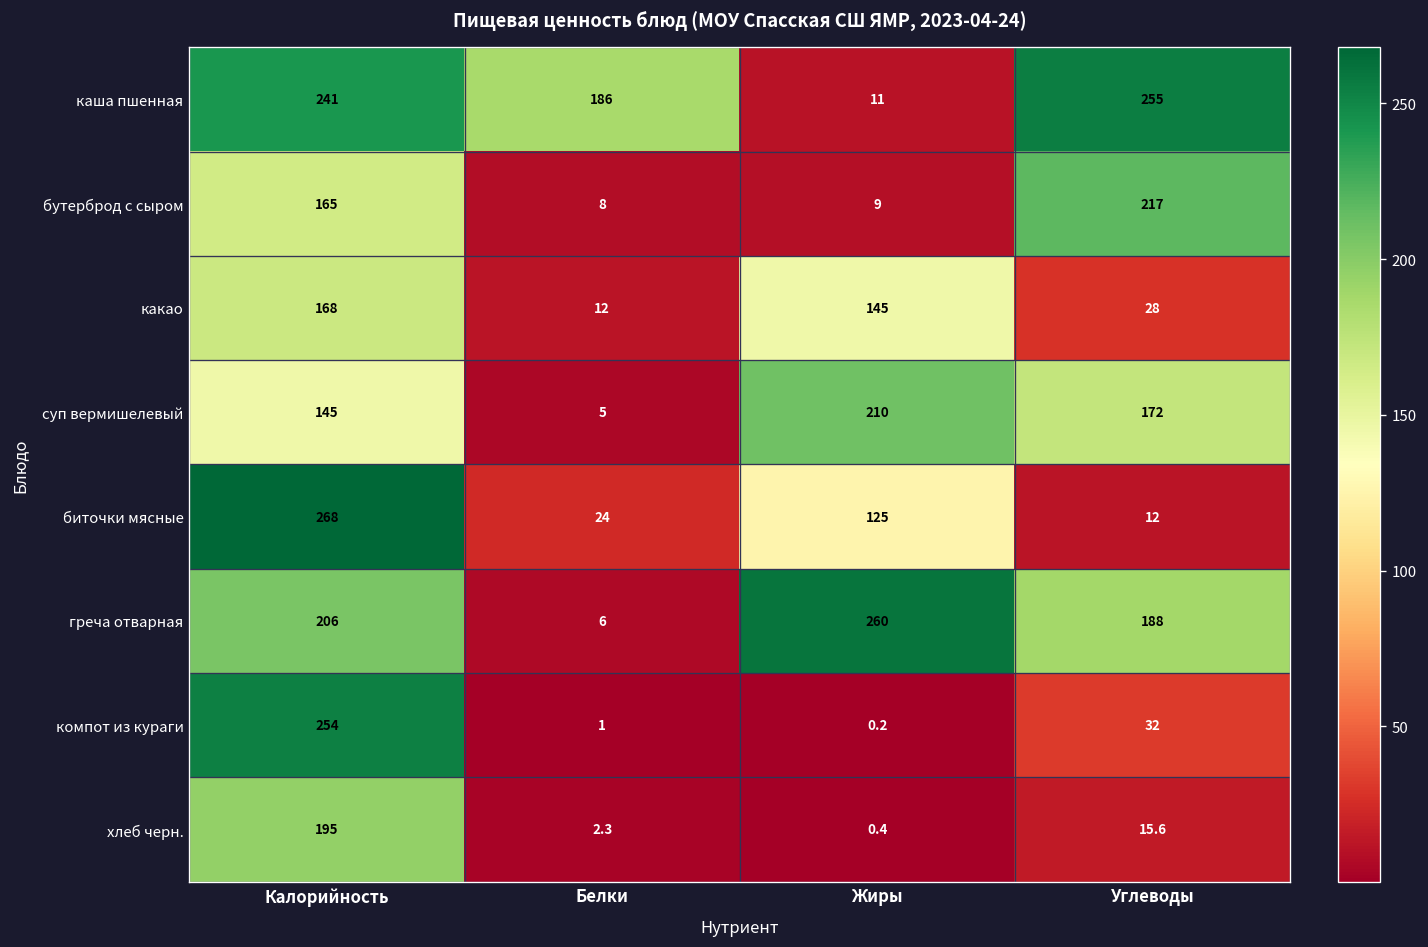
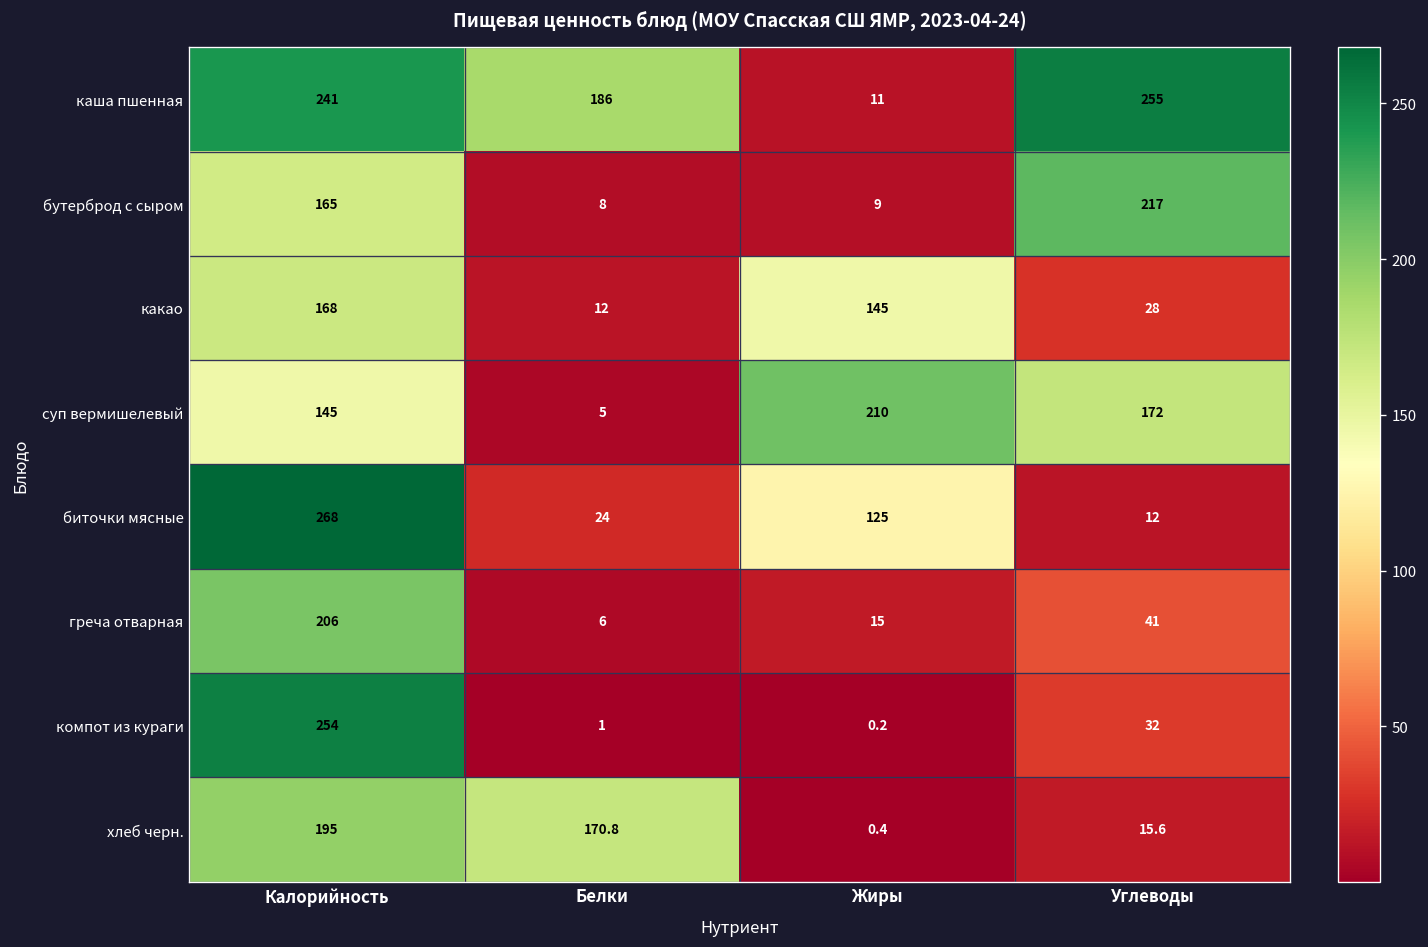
греча отварная, Жиры: 260 -> 15
греча отварная, Углеводы: 188 -> 41
хлеб черн., Белки: 2.3 -> 170.8
